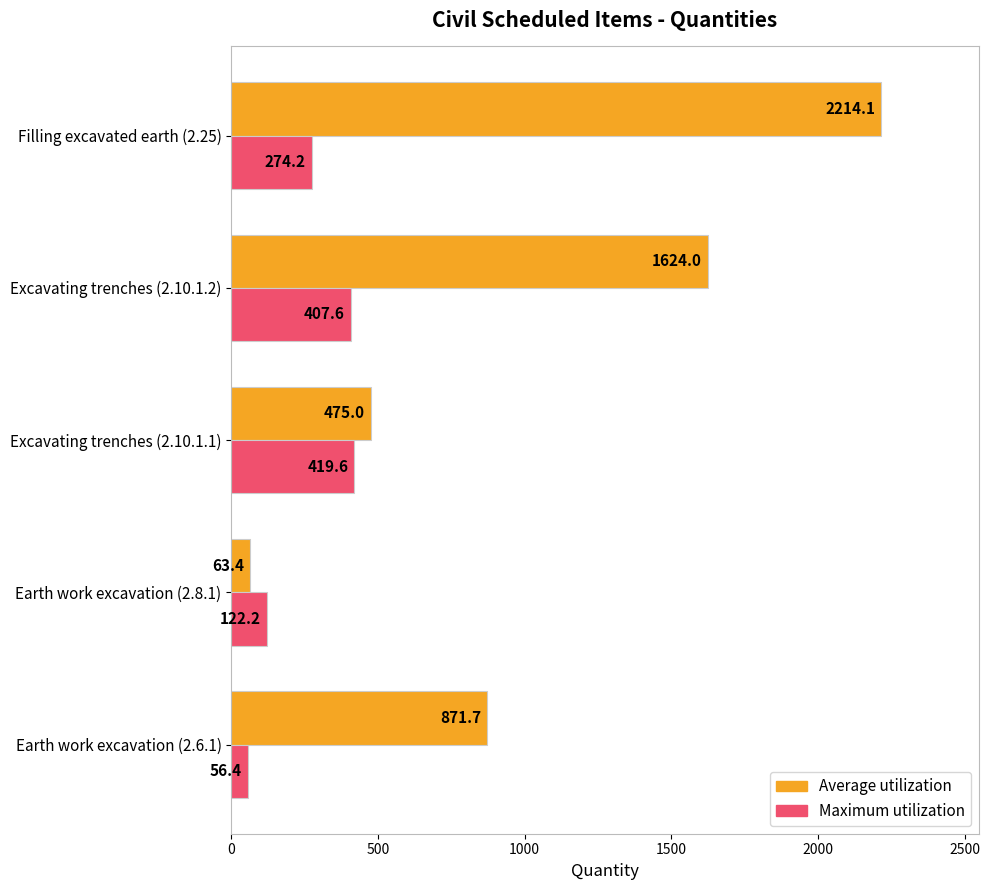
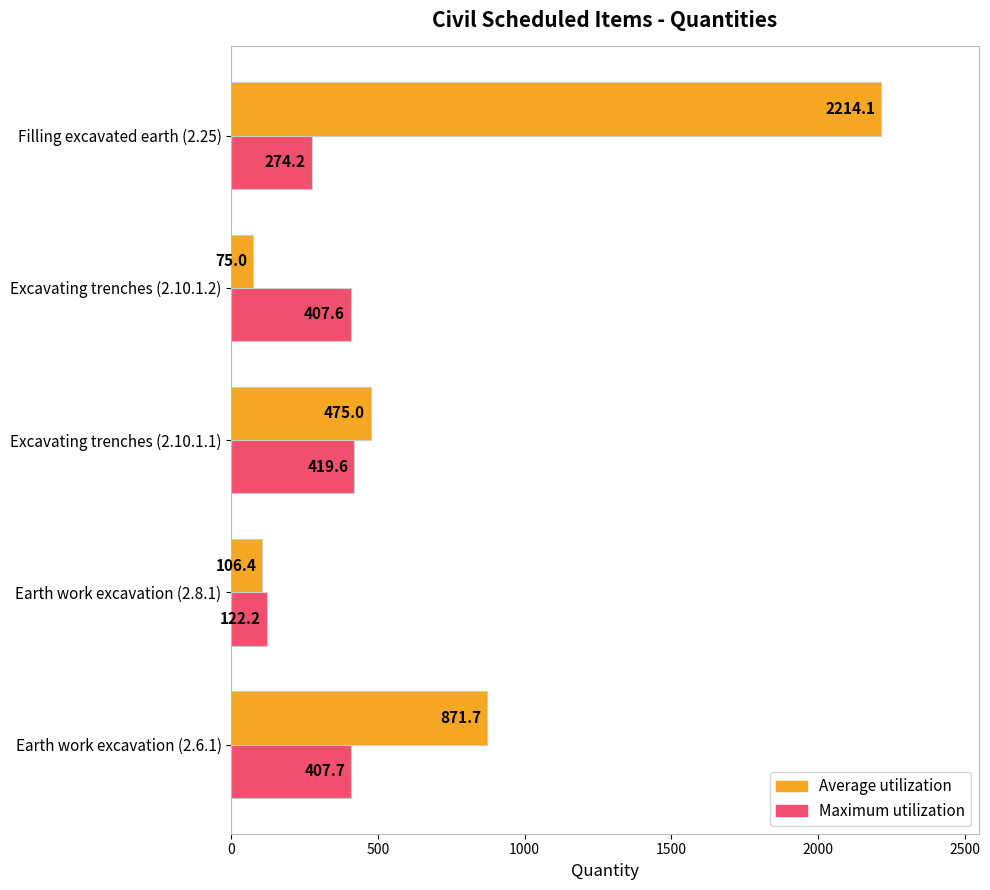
Average utilization, Excavating trenches (2.10.1.2): 1624.0 -> 75.0
Average utilization, Earth work excavation (2.8.1): 63.4 -> 106.4
Maximum utilization, Earth work excavation (2.6.1): 56.4 -> 407.7
